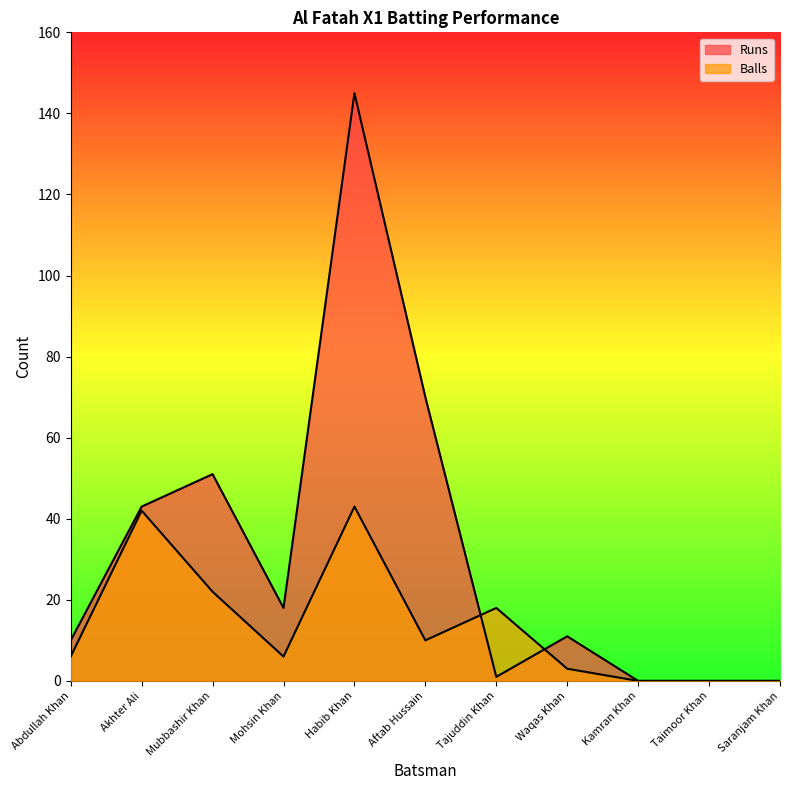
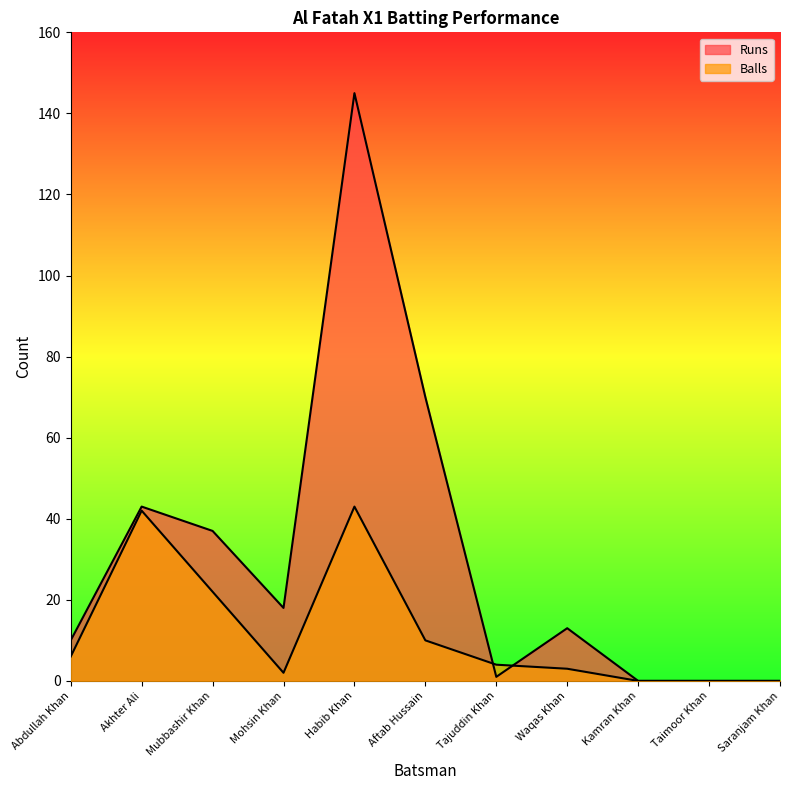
Runs, Mubbashir Khan: 51 -> 37
Balls, Mohsin Khan: 6 -> 2
Balls, Tajuddin Khan: 18 -> 4
Runs, Waqas Khan: 11 -> 13
